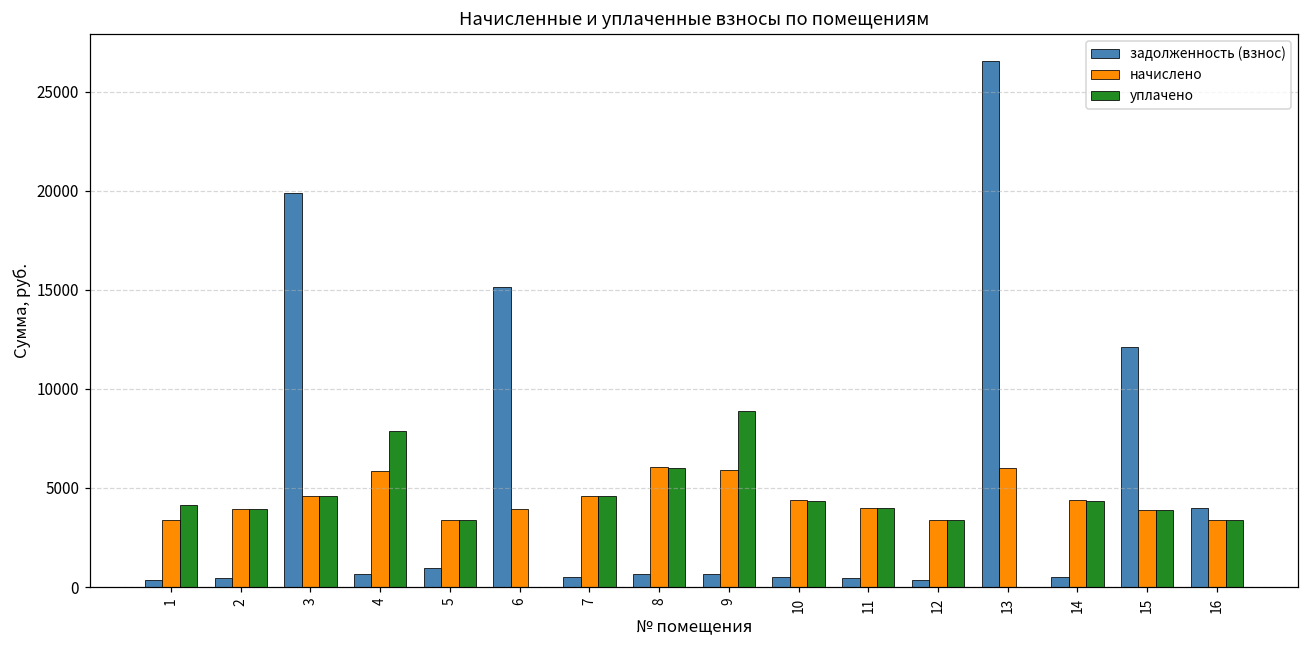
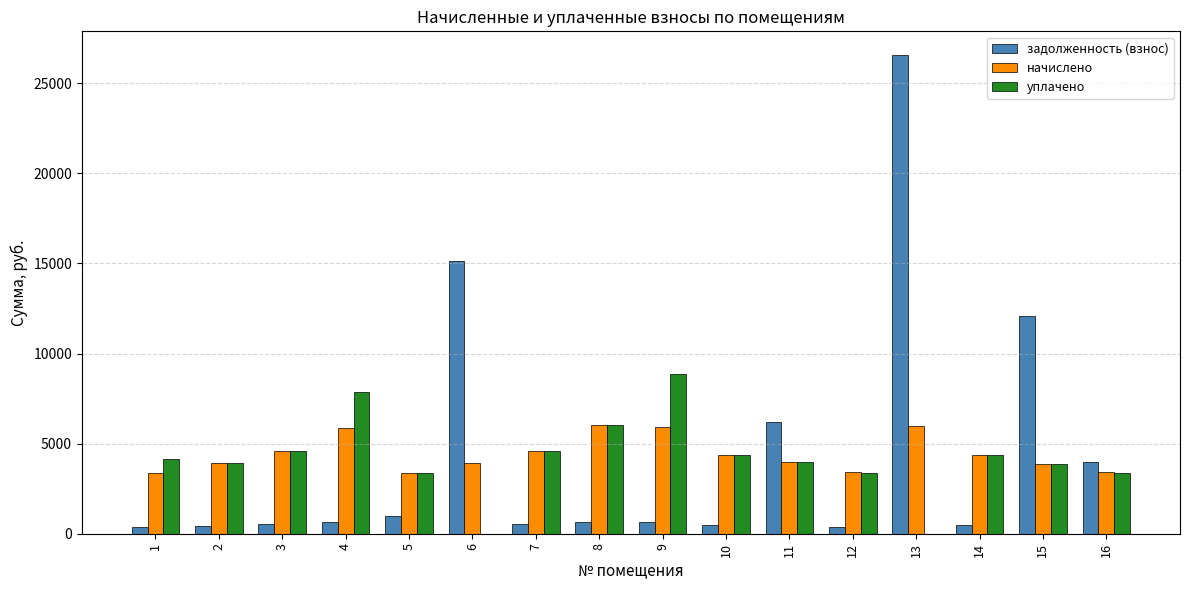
задолженность (взнос), 3: 19900 -> 500
задолженность (взнос), 11: 400 -> 6200
